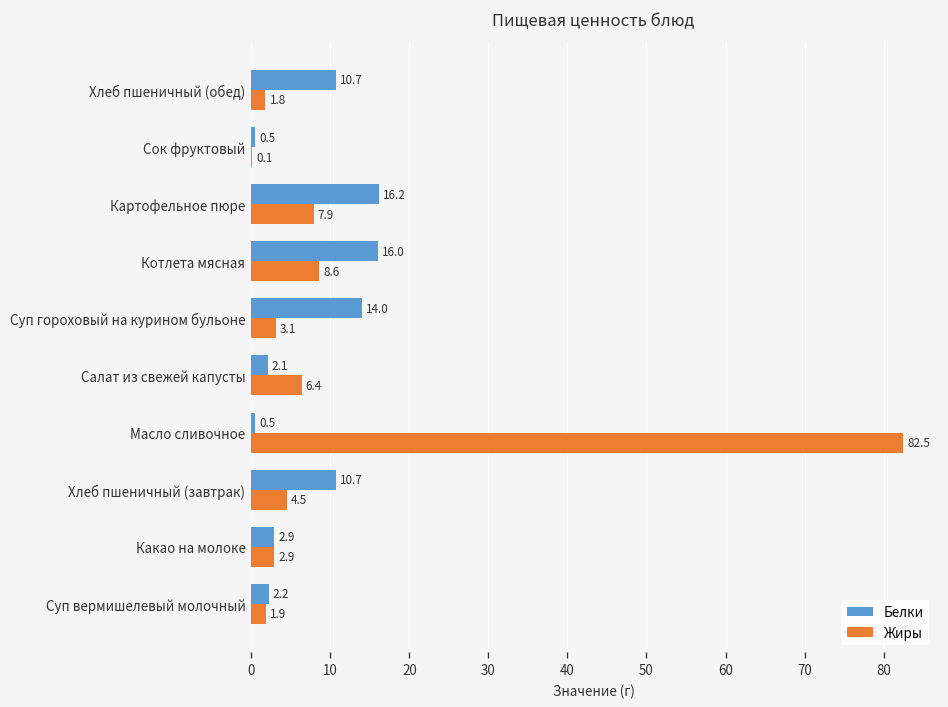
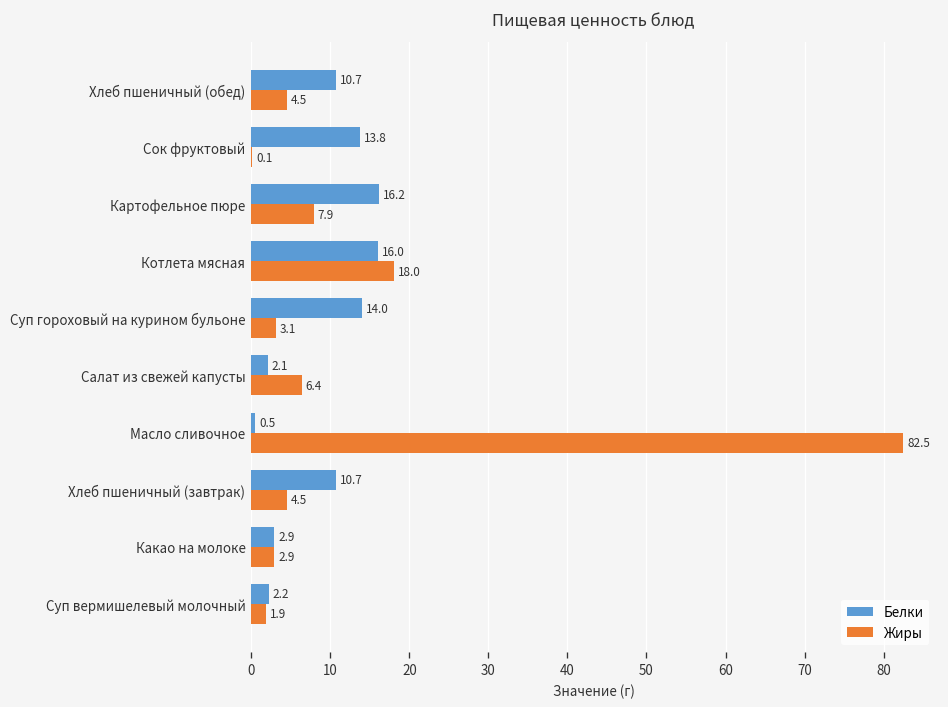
Жиры, Хлеб пшеничный (обед): 1.8 -> 4.5
Белки, Сок фруктовый: 0.5 -> 13.8
Жиры, Котлета мясная: 8.6 -> 18.0
